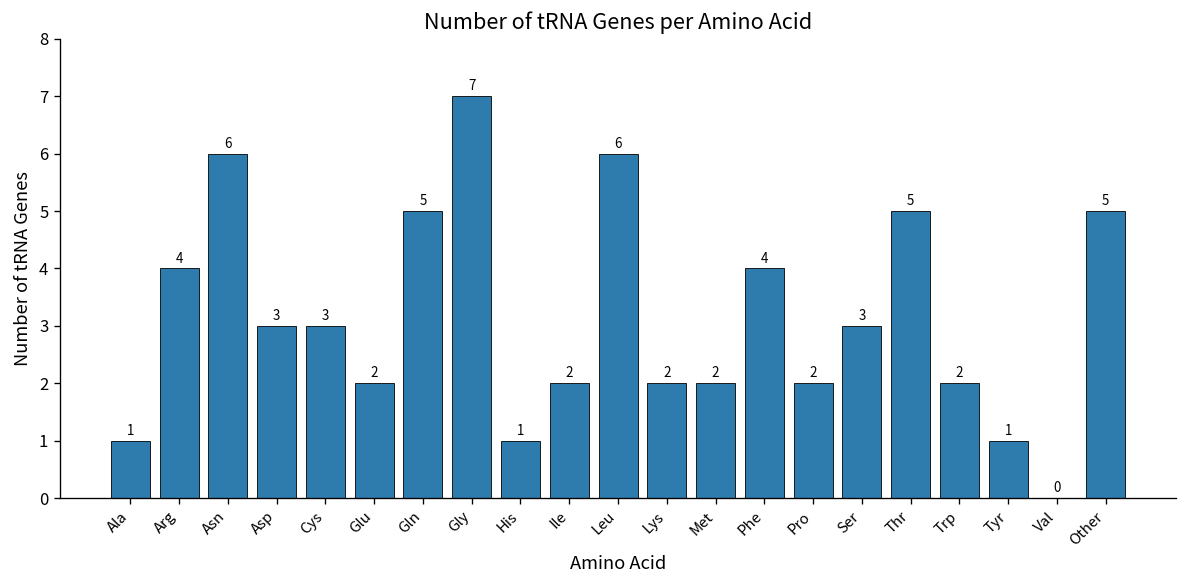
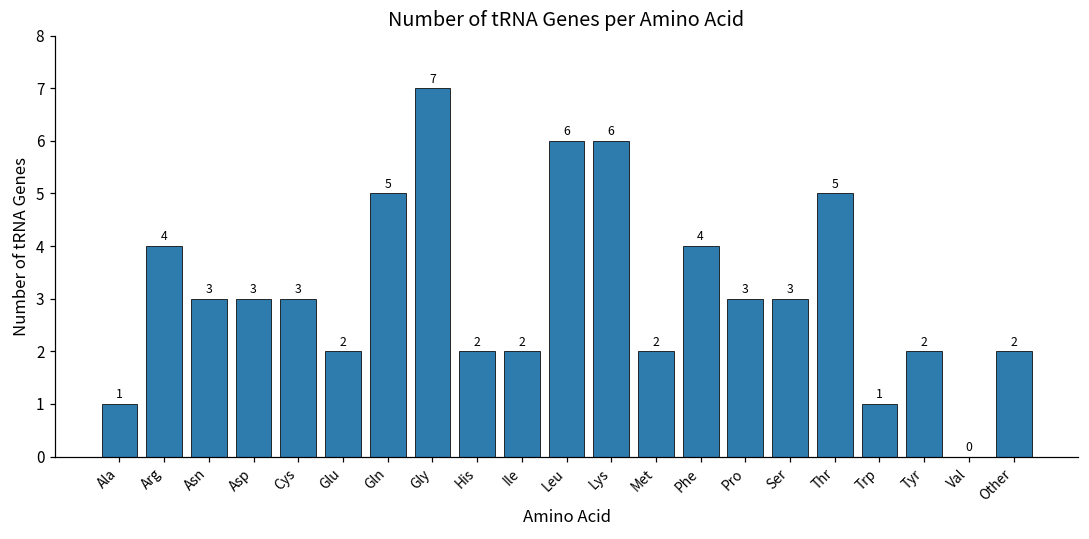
Asn: 6 -> 3
His: 1 -> 2
Lys: 2 -> 6
Pro: 2 -> 3
Trp: 2 -> 1
Tyr: 1 -> 2
Other: 5 -> 2
